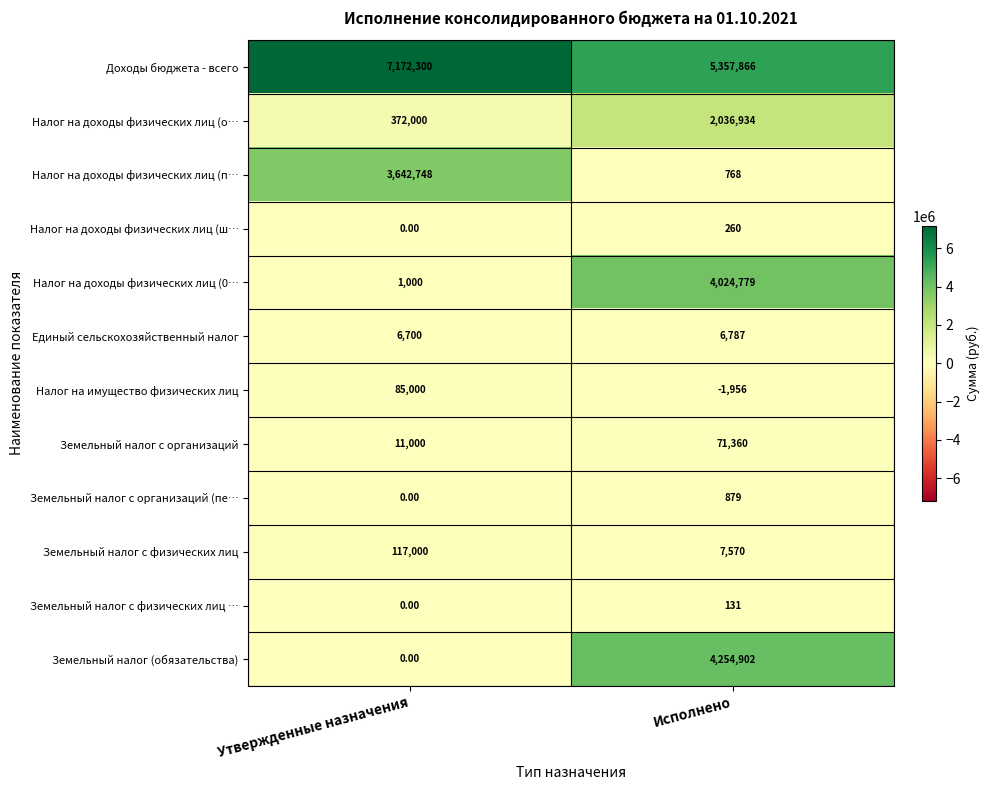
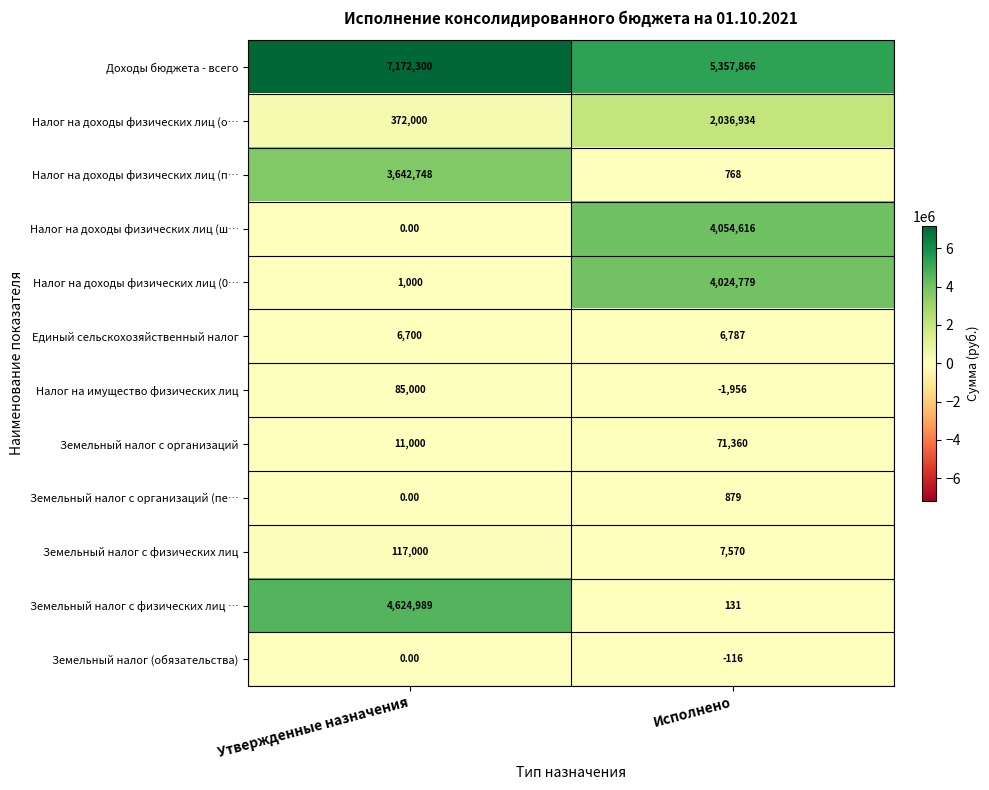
Налог на доходы физических лиц (ш…, Исполнено: 260 -> 4,054,616
Земельный налог с физических лиц …, Утвержденные назначения: 0.00 -> 4,624,989
Земельный налог (обязательства), Исполнено: 4,254,902 -> -116
